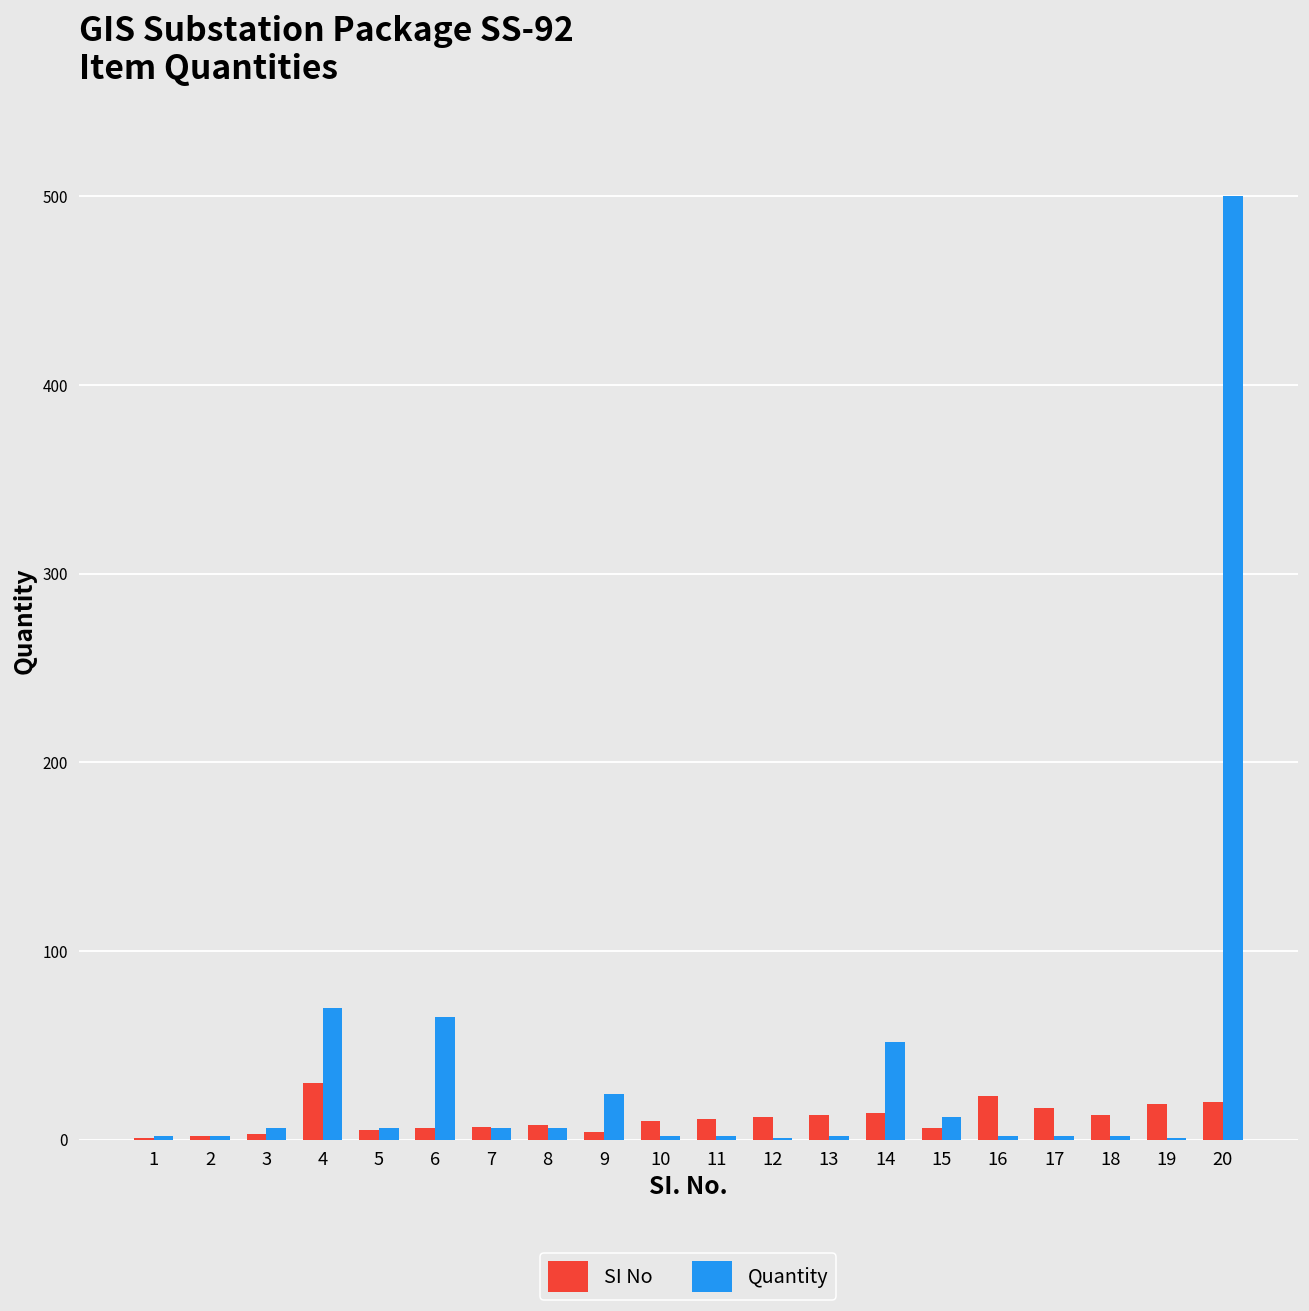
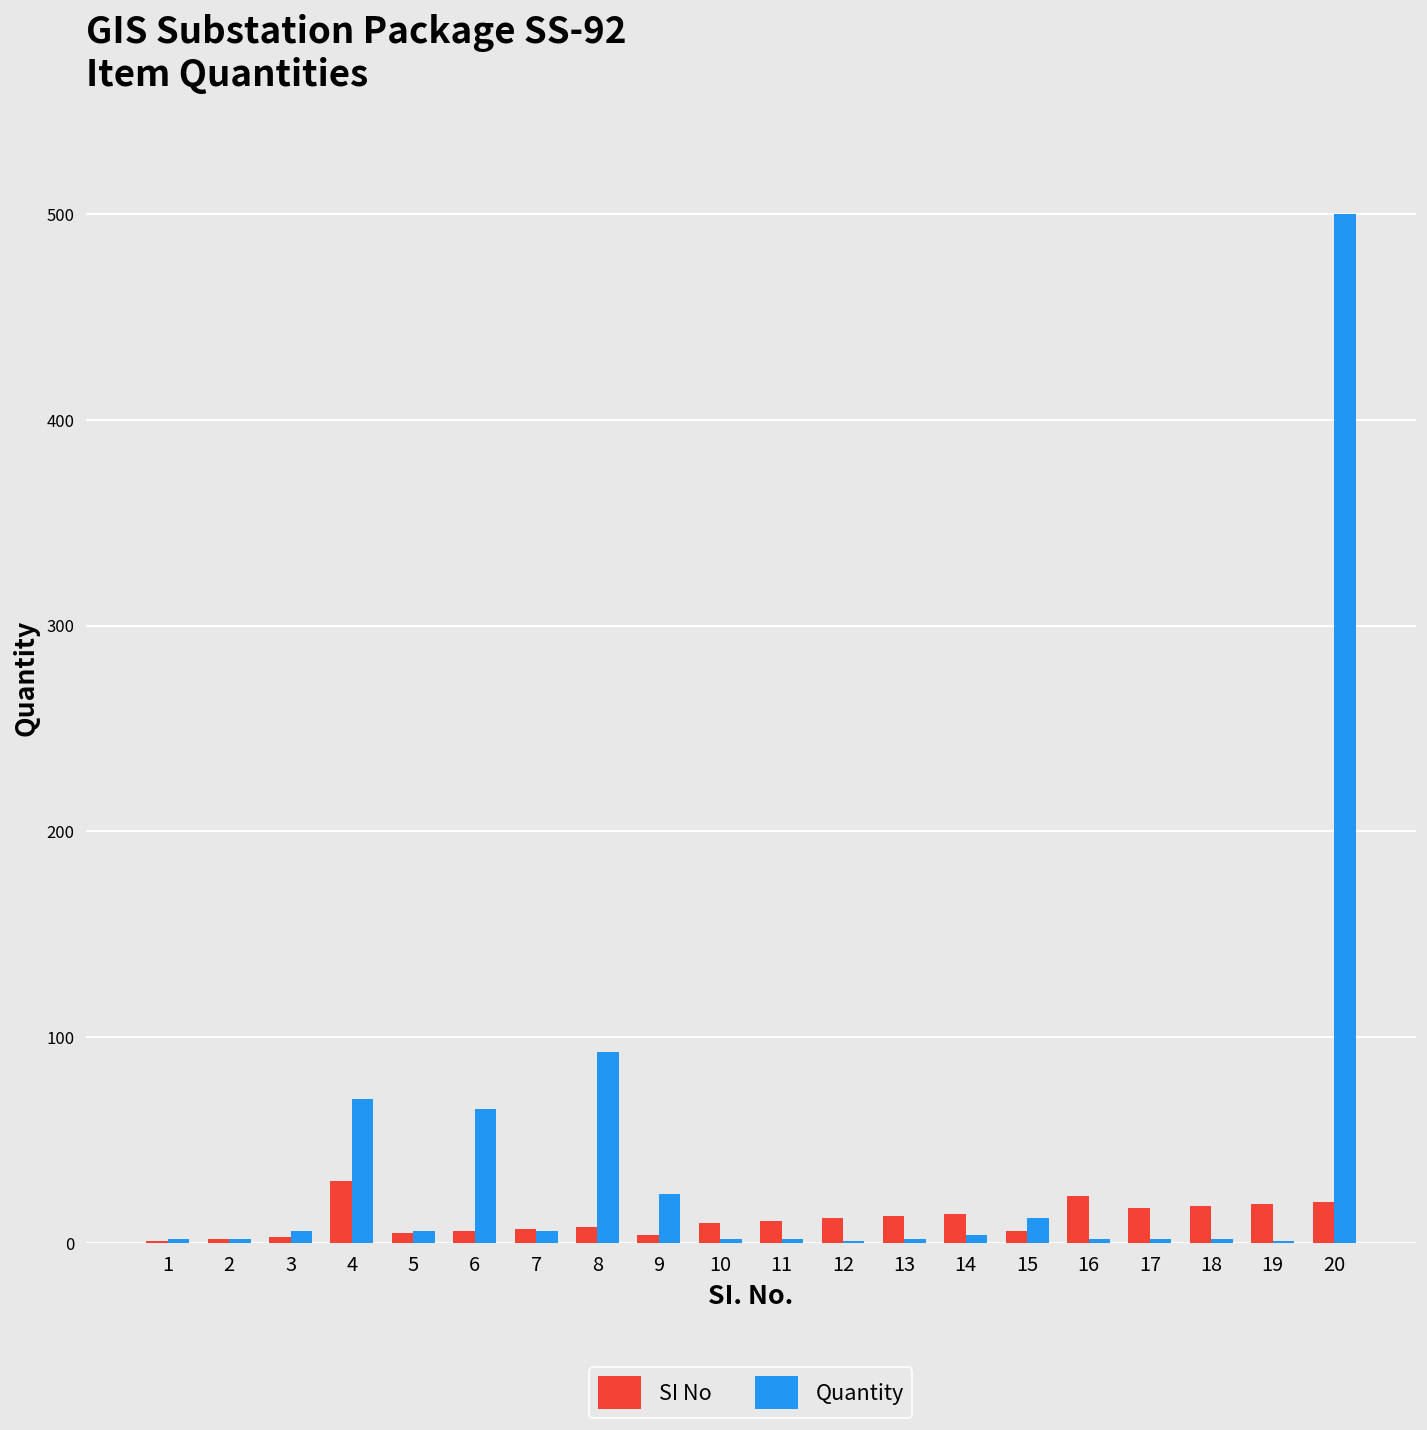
Quantity, 8: 6 -> 93
Quantity, 14: 52 -> 4
SI No, 18: 13 -> 18
